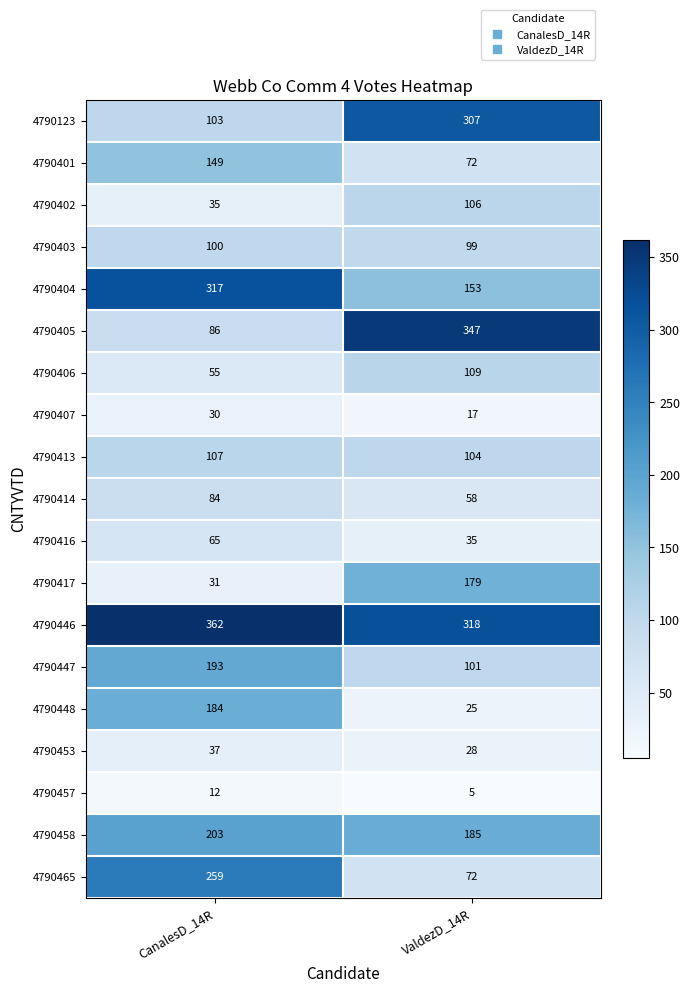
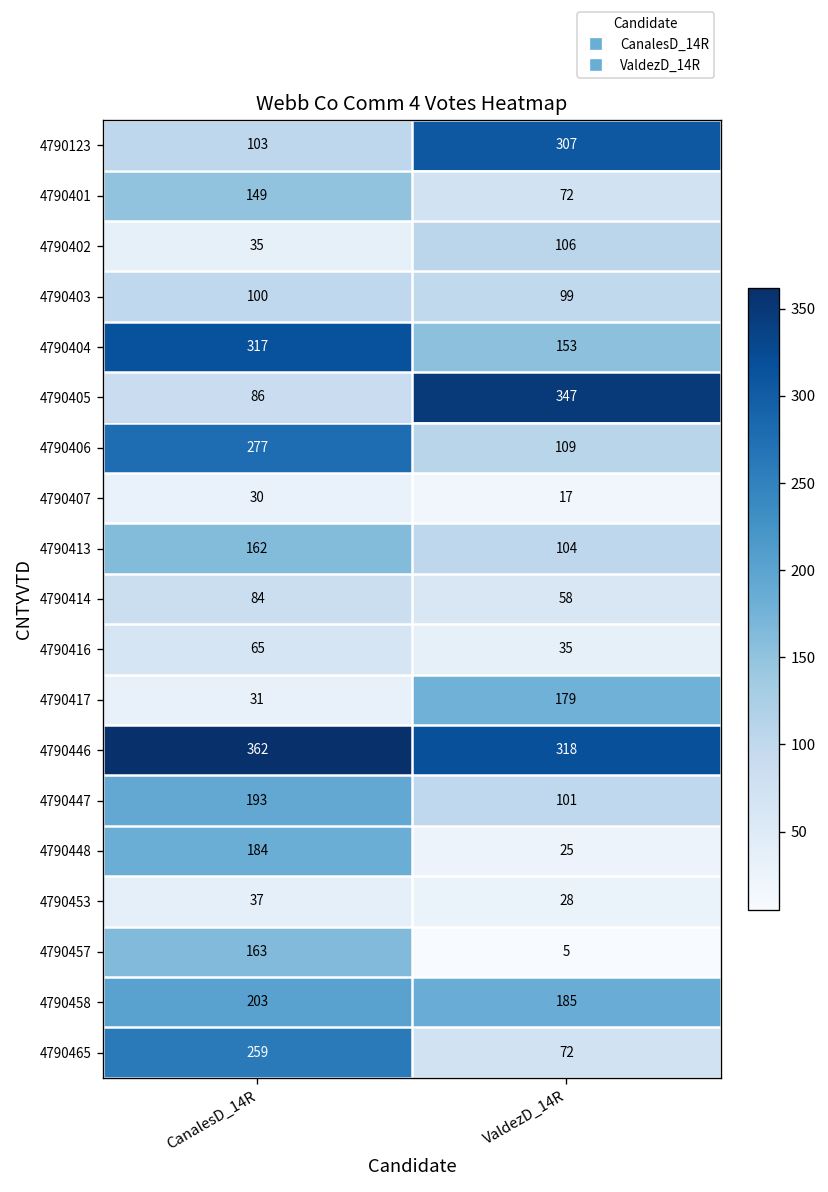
4790406, CanalesD_14R: 55 -> 277
4790413, CanalesD_14R: 107 -> 162
4790457, CanalesD_14R: 12 -> 163
